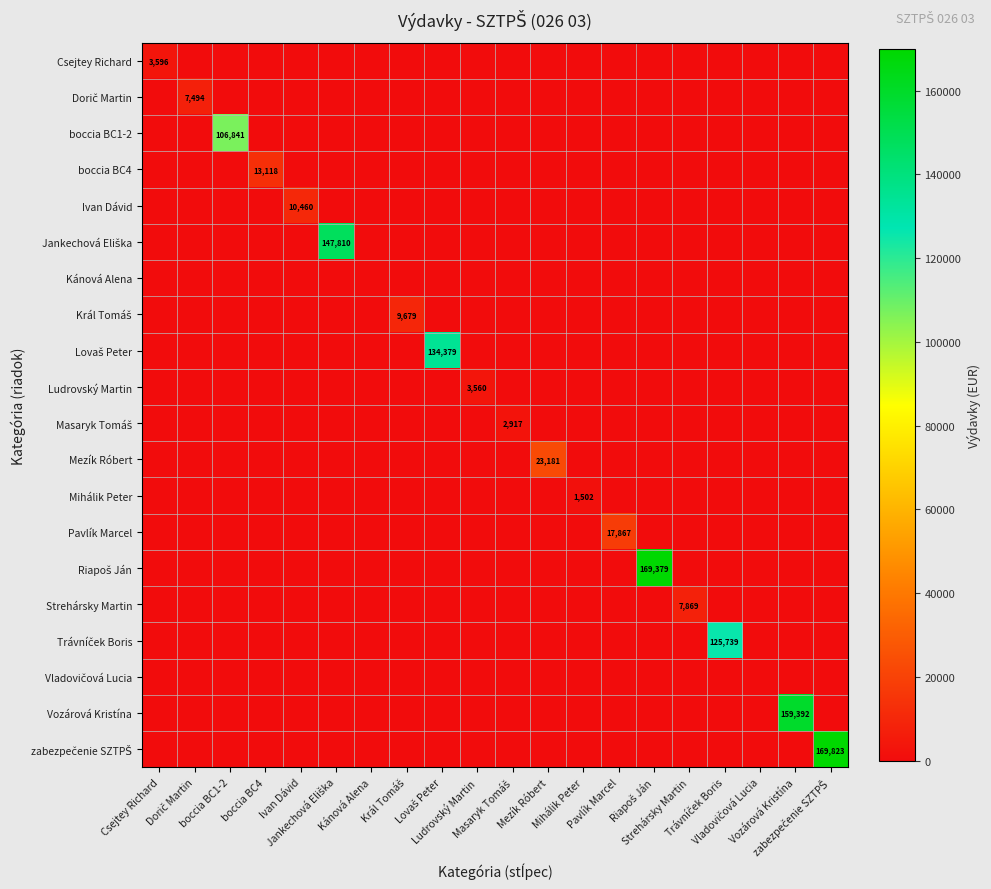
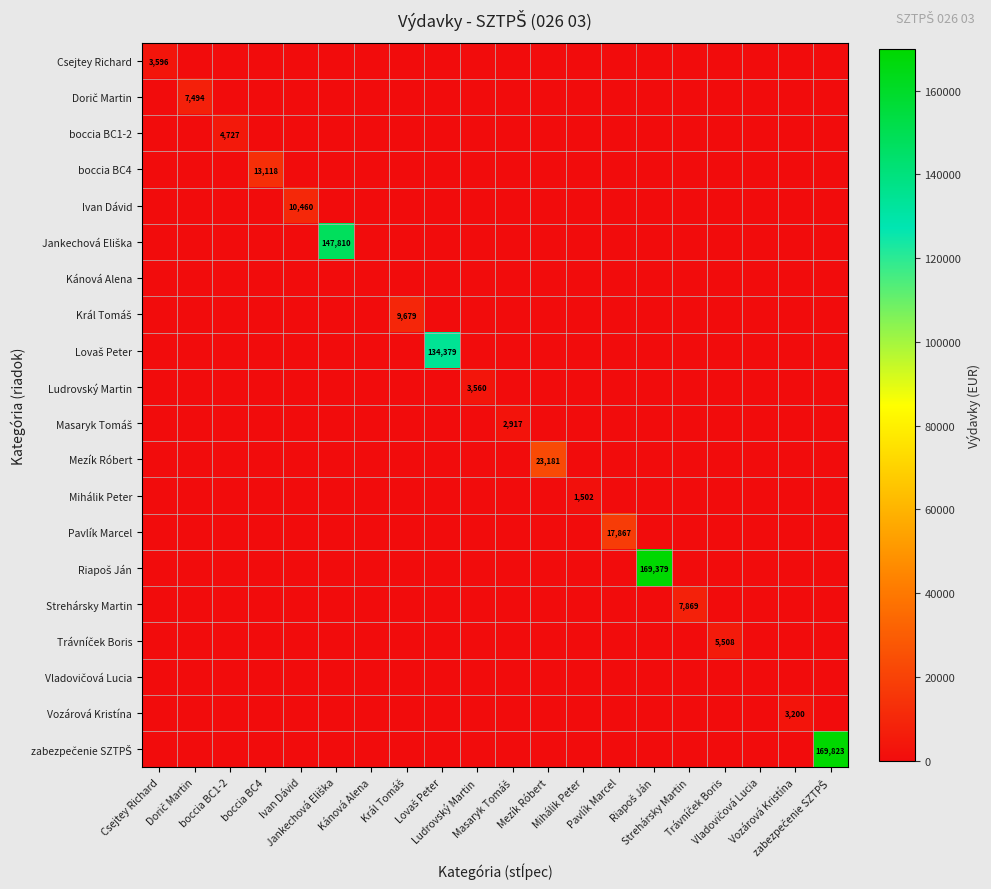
boccia BC1-2, boccia BC1-2: 106,841 -> 4,727
Trávníček Boris, Trávníček Boris: 125,739 -> 5,508
Vozárová Kristína, Vozárová Kristína: 159,392 -> 3,200
